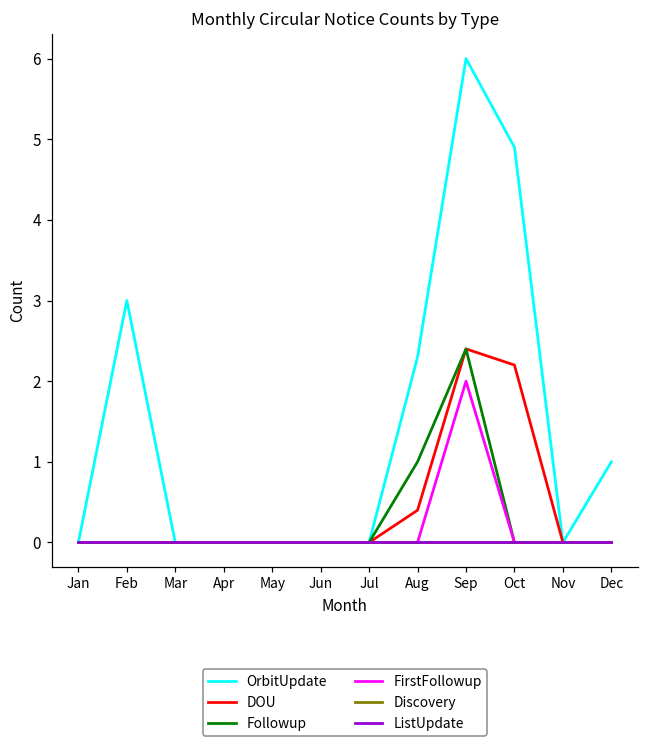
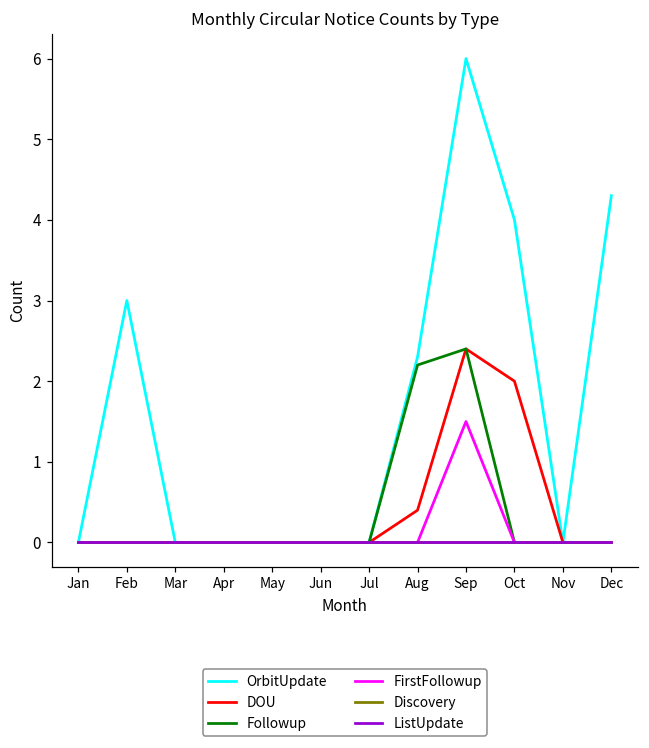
Followup, Aug: 1.0 -> 2.2
FirstFollowup, Sep: 2.0 -> 1.5
OrbitUpdate, Oct: 4.9 -> 4.0
DOU, Oct: 2.2 -> 2.0
OrbitUpdate, Dec: 1.0 -> 4.3
